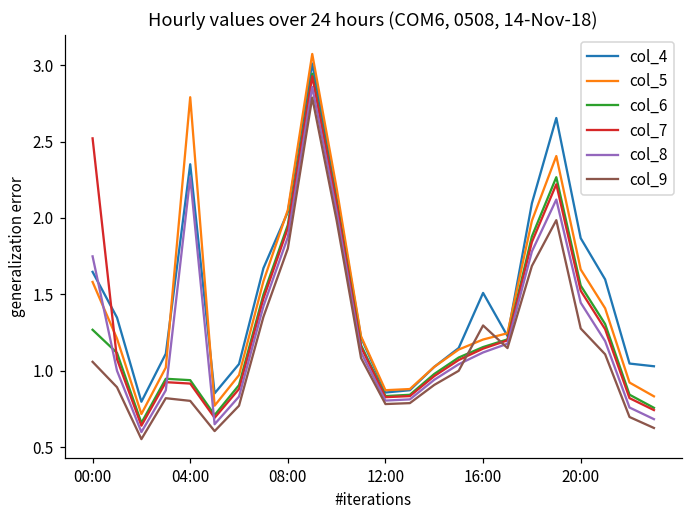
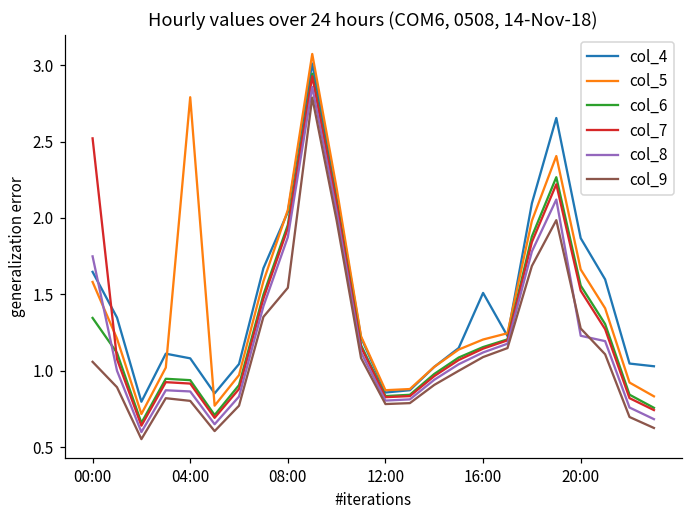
col_6, 00:00: 1.27 -> 1.35
col_4, 04:00: 2.35 -> 1.08
col_8, 04:00: 2.27 -> 0.87
col_9, 08:00: 1.80 -> 1.54
col_9, 16:00: 1.30 -> 1.09
col_8, 20:00: 1.45 -> 1.23
